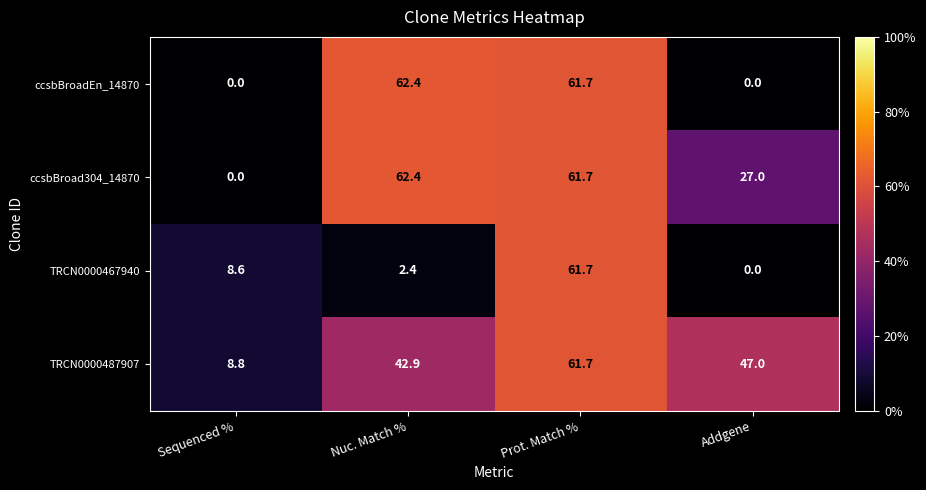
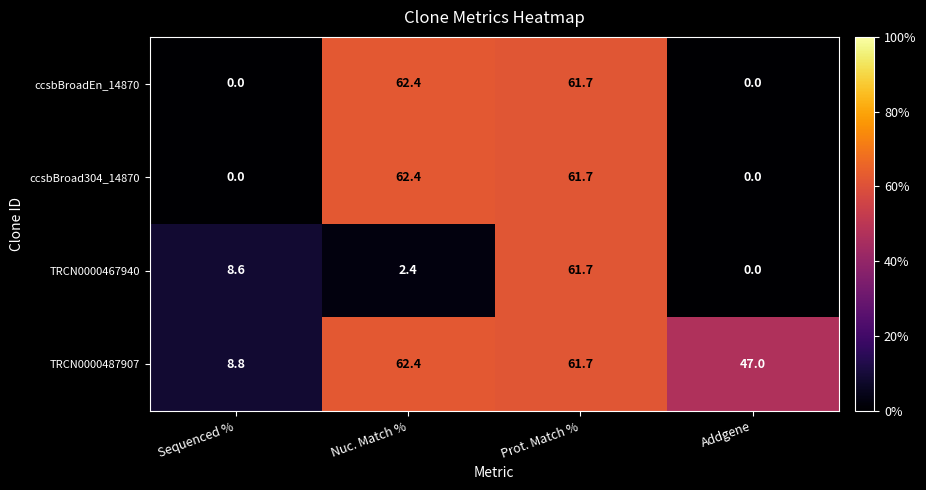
ccsbBroad304_14870, Addgene: 27.0 -> 0.0
TRCN0000487907, Nuc. Match %: 42.9 -> 62.4
